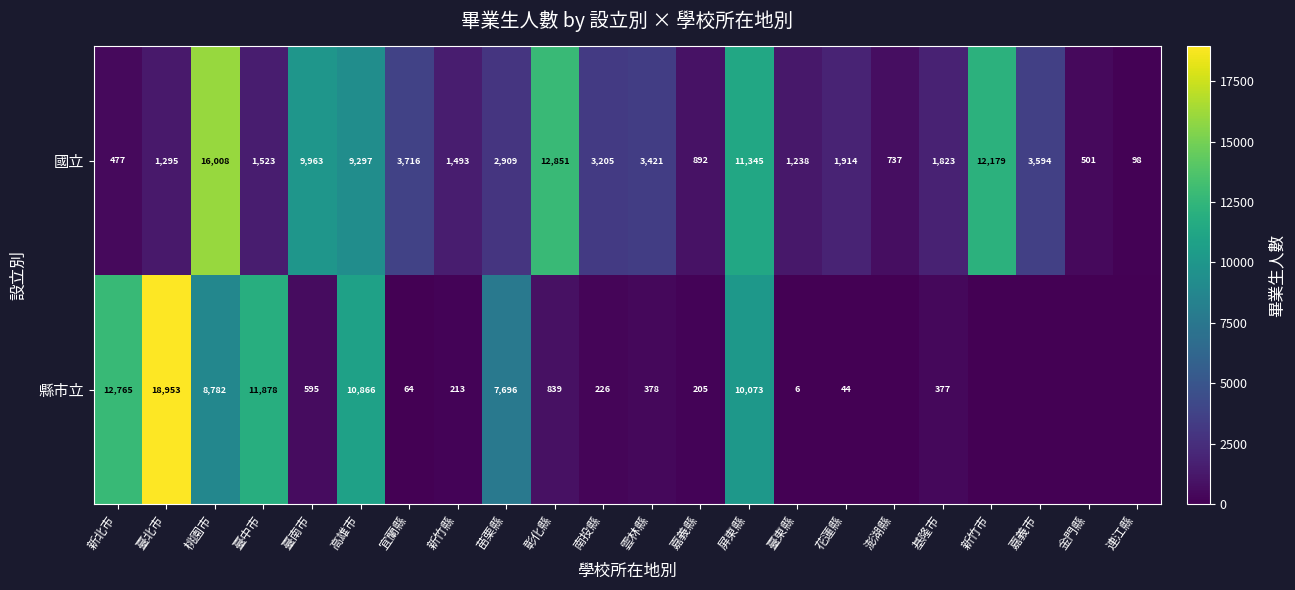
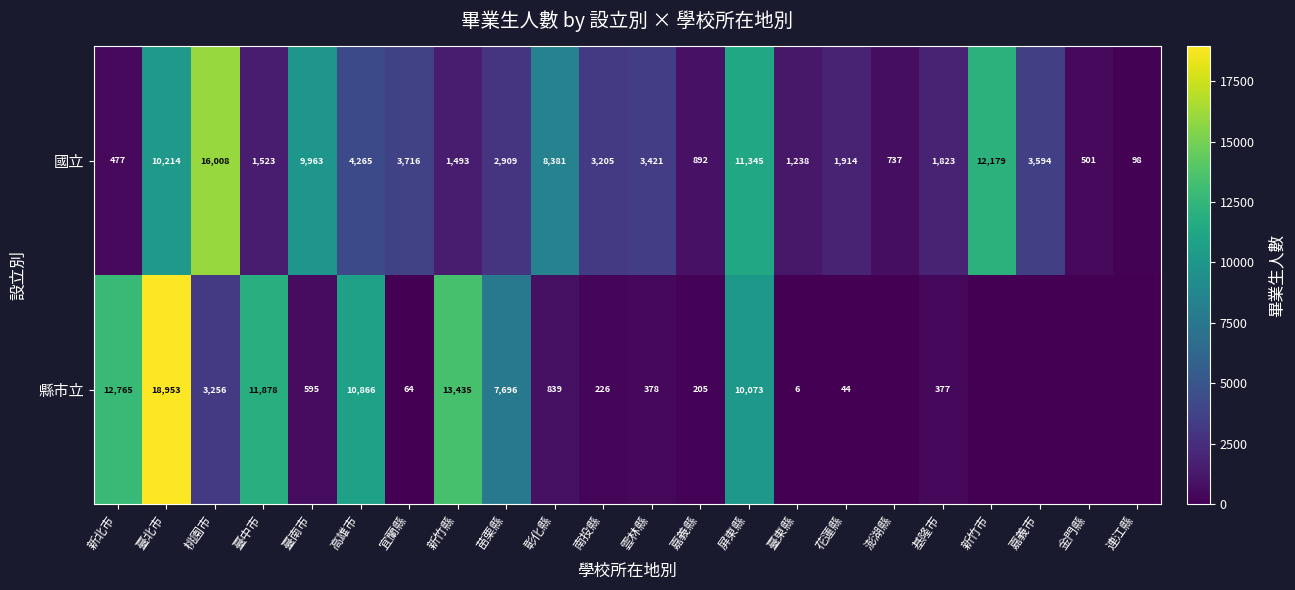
國立, 臺北市: 1,295 -> 10,214
國立, 高雄市: 9,297 -> 4,265
國立, 彰化縣: 12,851 -> 8,381
縣市立, 桃園市: 8,782 -> 3,256
縣市立, 新竹縣: 213 -> 13,435
